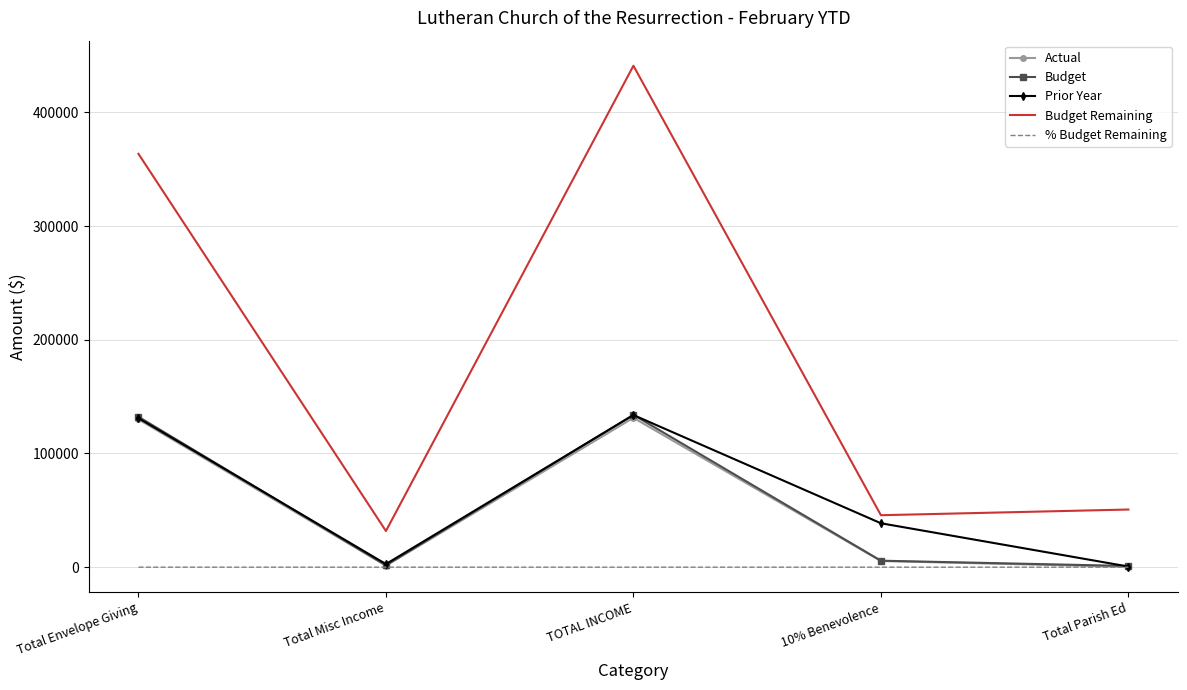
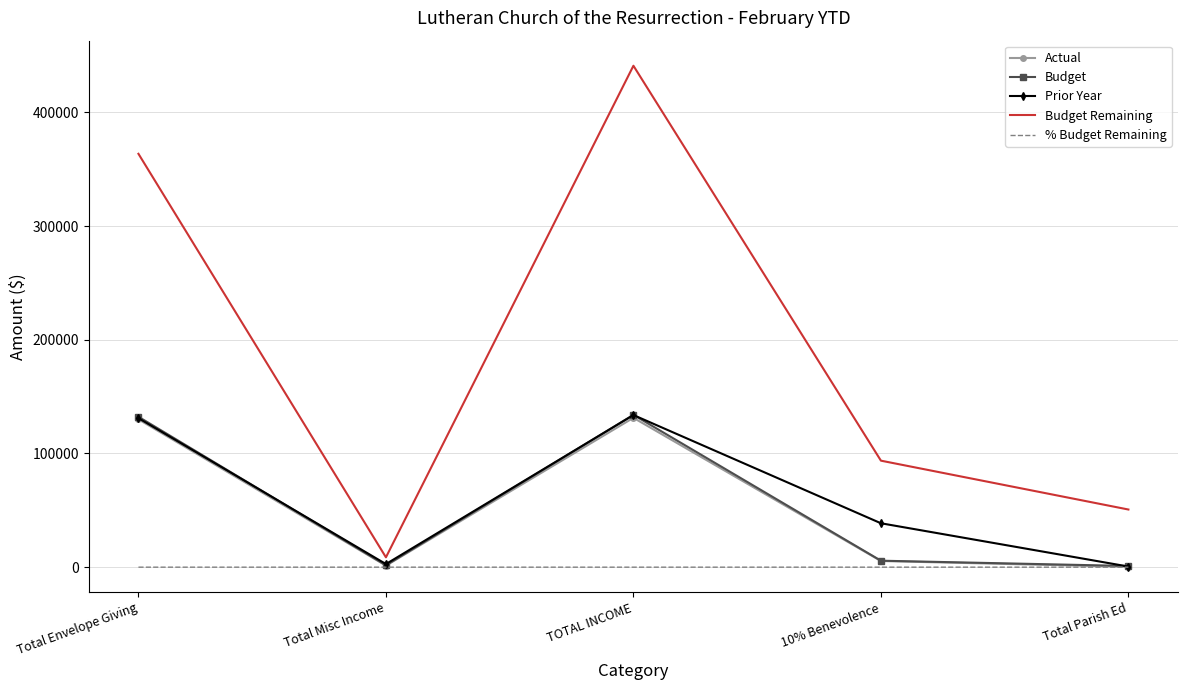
Budget Remaining, Total Misc Income: 32000 -> 9000
Budget Remaining, 10% Benevolence: 46000 -> 94000
